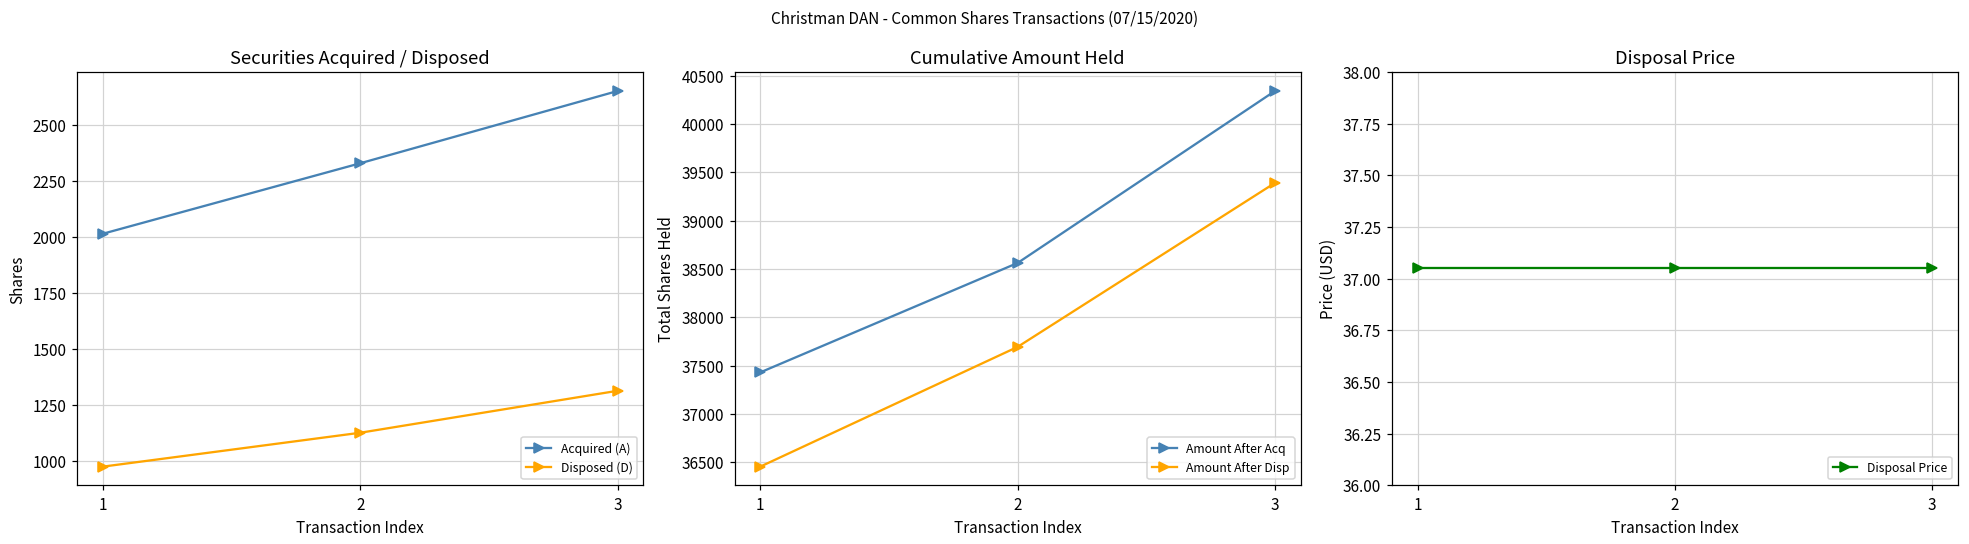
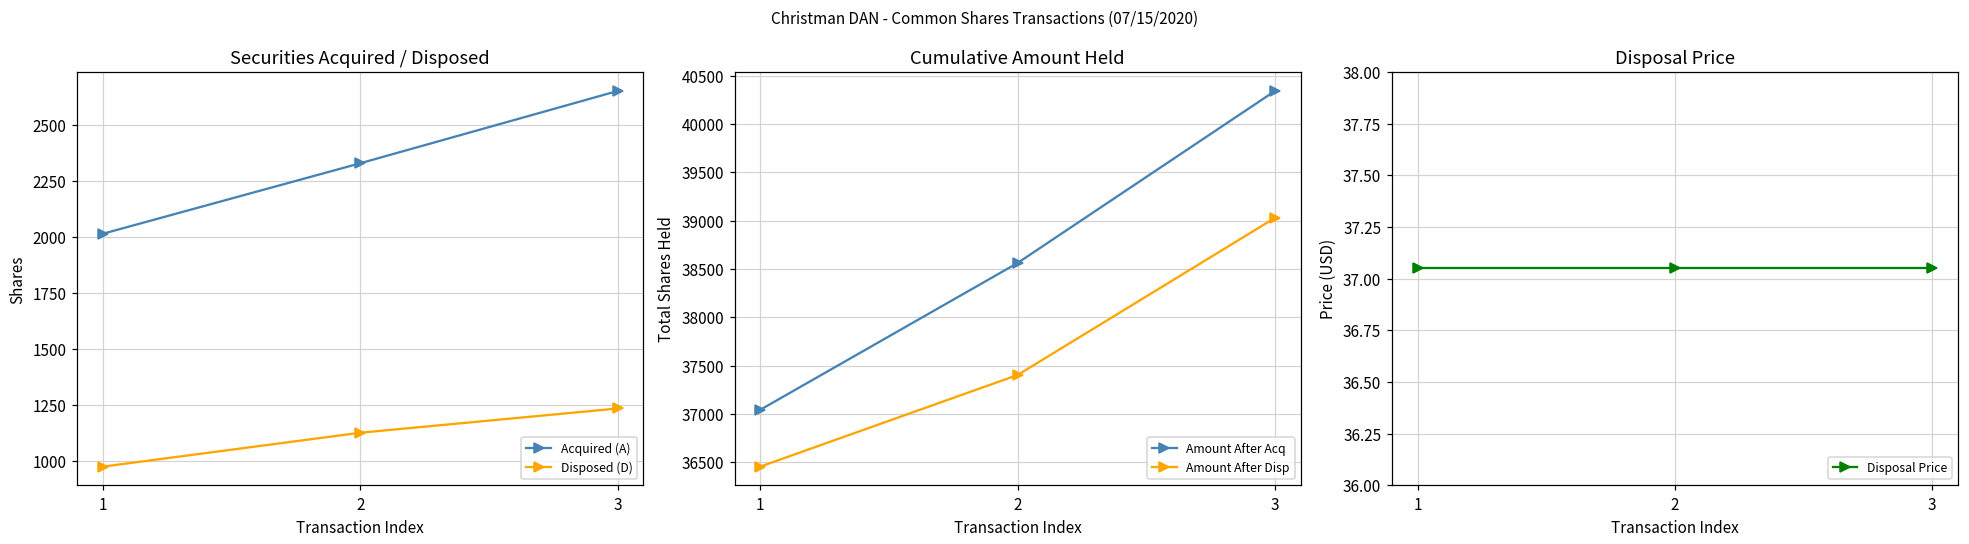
Securities Acquired / Disposed, Disposed (D), 3: 1310 -> 1240
Cumulative Amount Held, Amount After Acq, 1: 37400 -> 37000
Cumulative Amount Held, Amount After Disp, 2: 37700 -> 37400
Cumulative Amount Held, Amount After Disp, 3: 39400 -> 39000
